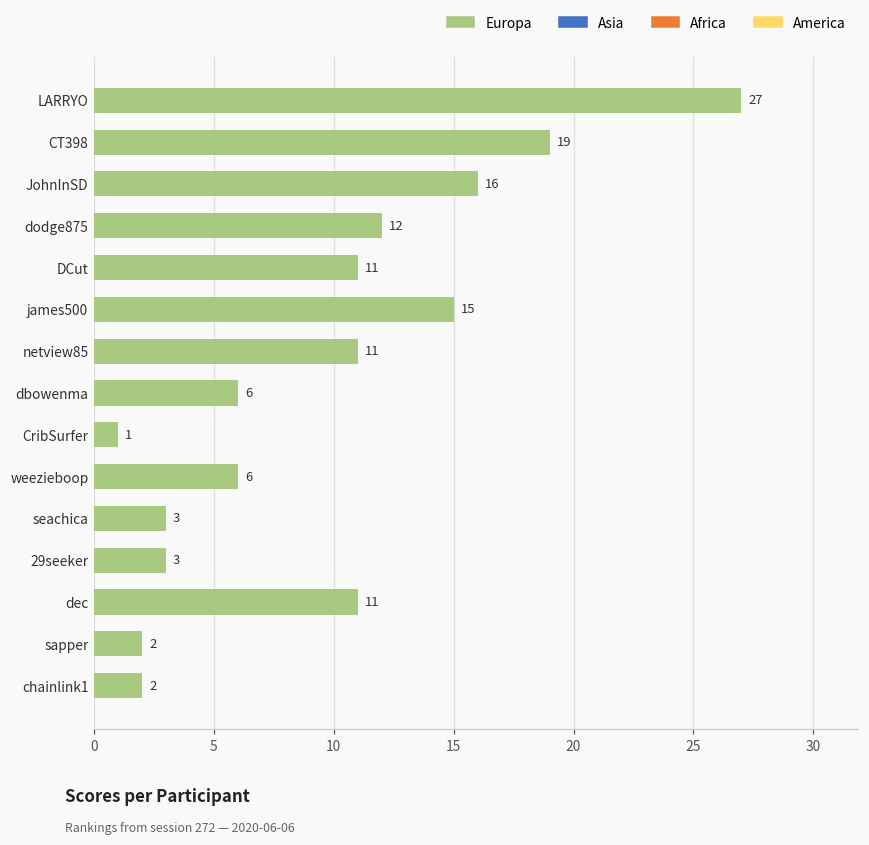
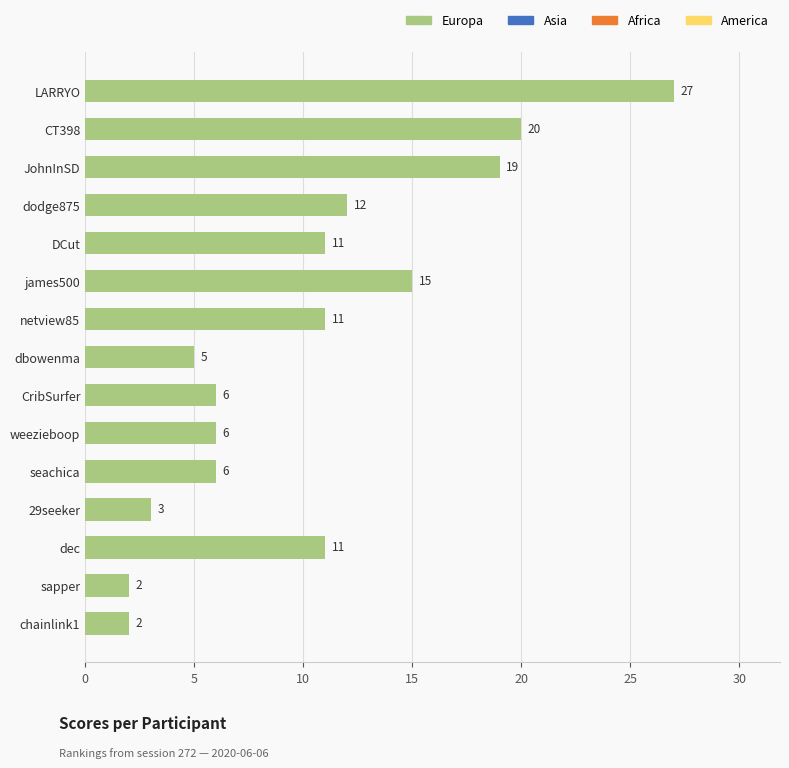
CT398: 19 -> 20
JohnInSD: 16 -> 19
dbowenma: 6 -> 5
CribSurfer: 1 -> 6
seachica: 3 -> 6
